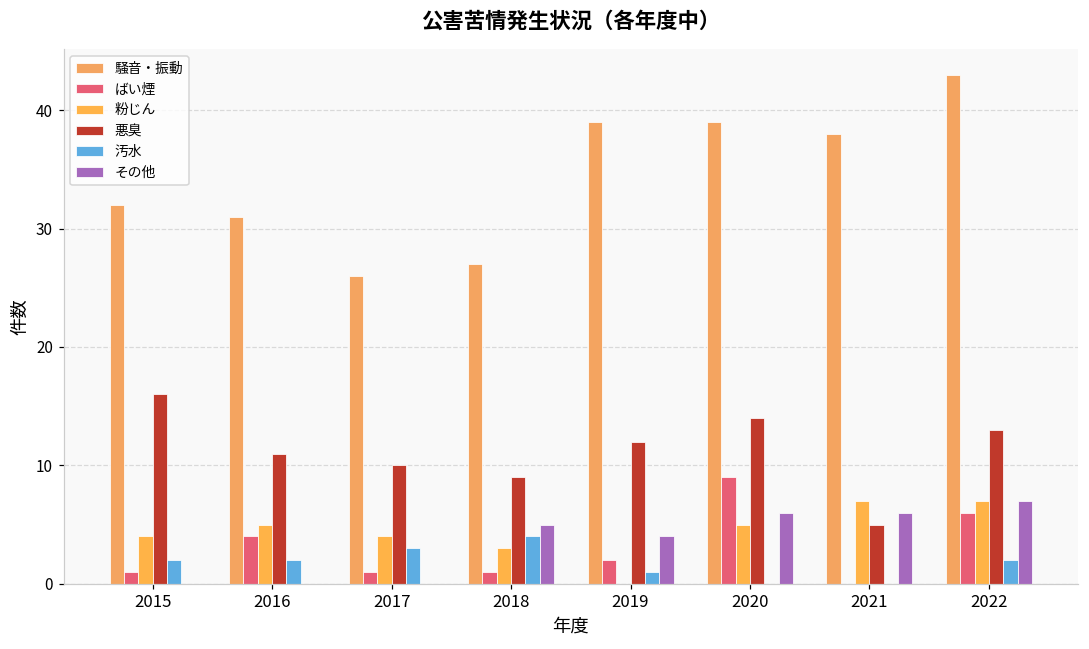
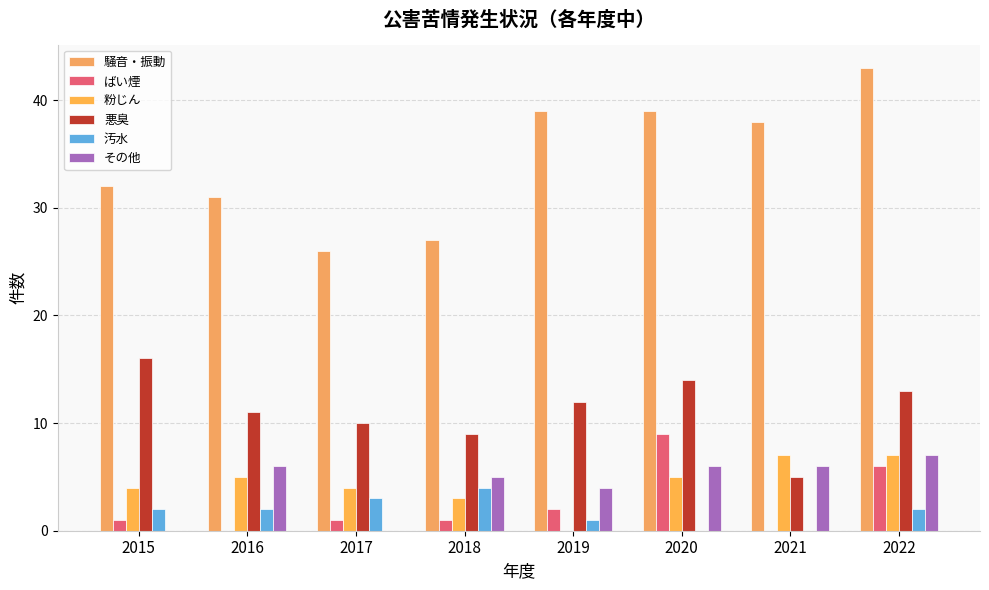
ばい煙, 2016: 4 -> 0
その他, 2016: 0 -> 6
